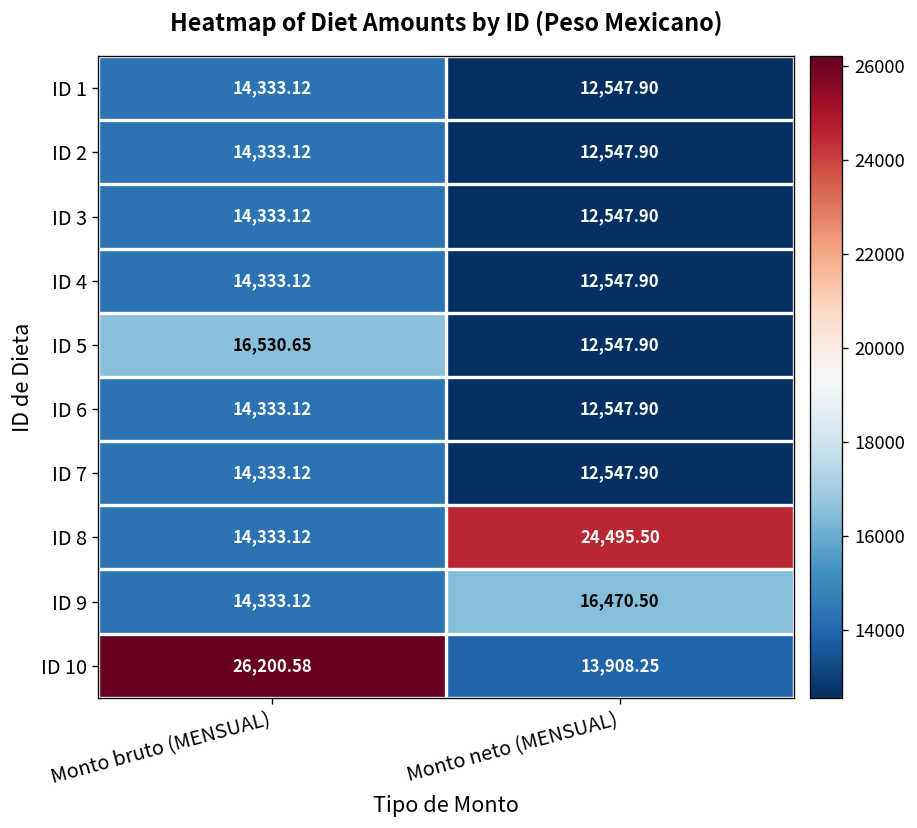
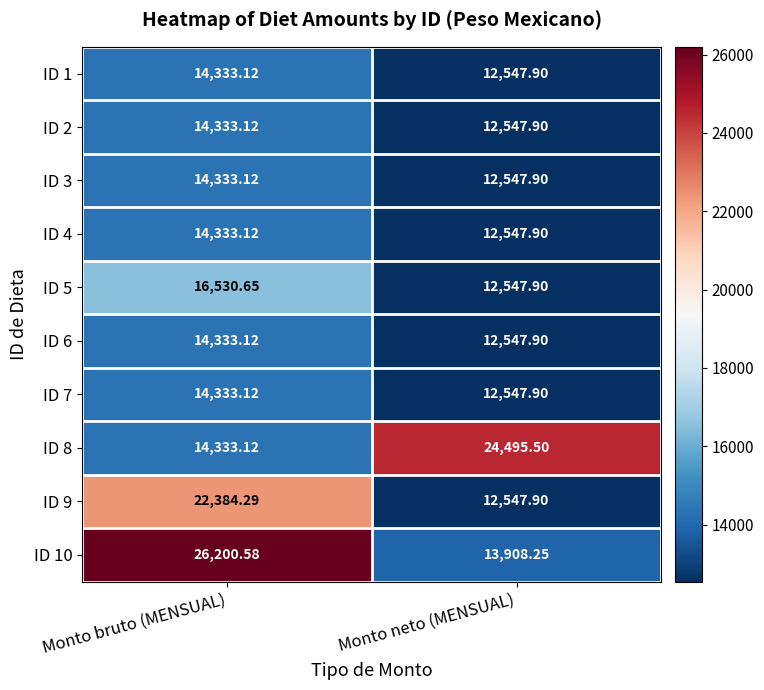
ID 9, Monto bruto (MENSUAL): 14,333.12 -> 22,384.29
ID 9, Monto neto (MENSUAL): 16,470.50 -> 12,547.90
